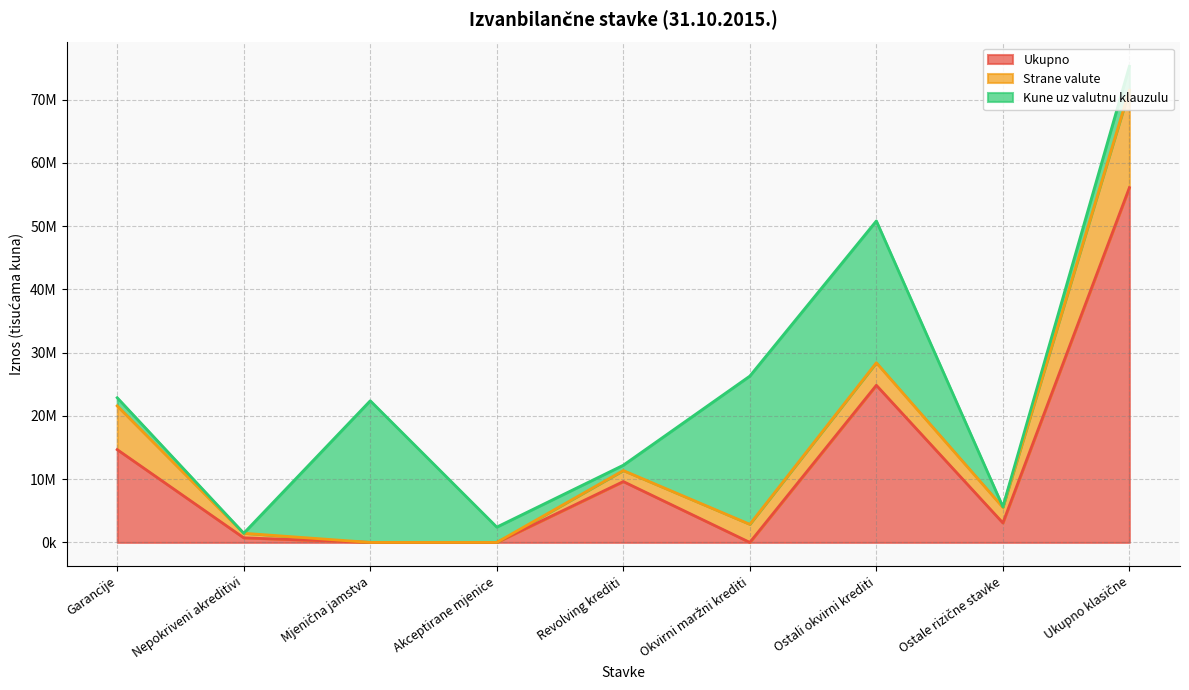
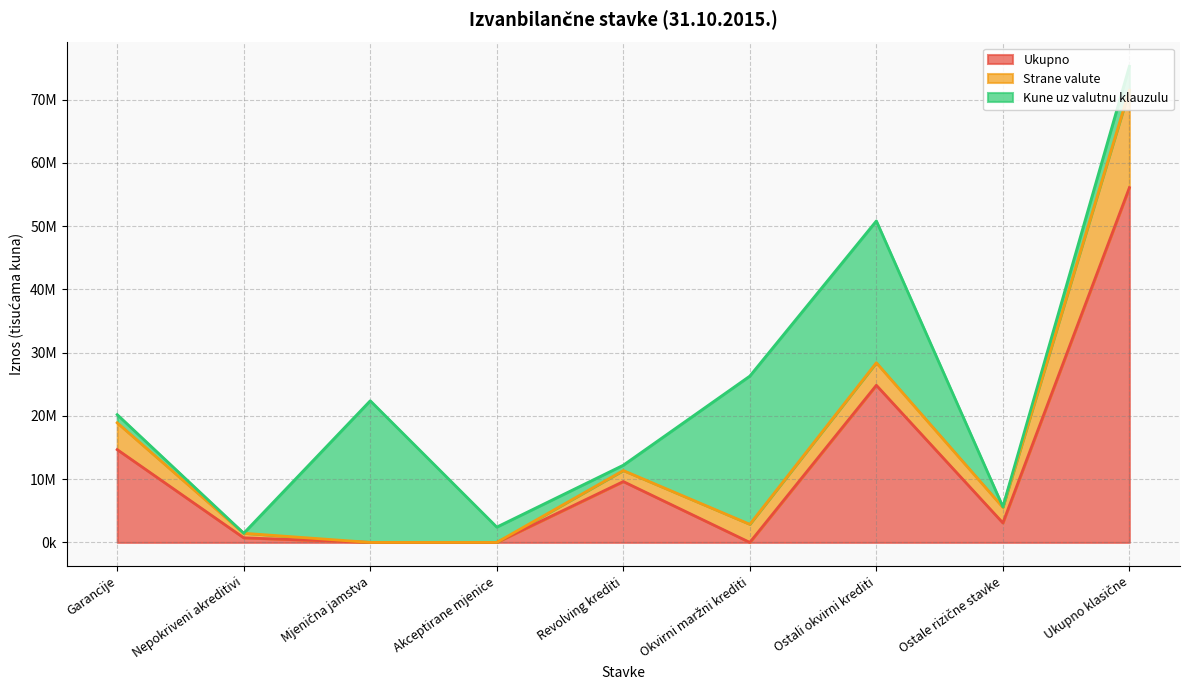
Strane valute, Garancije: 7000000 -> 4000000
